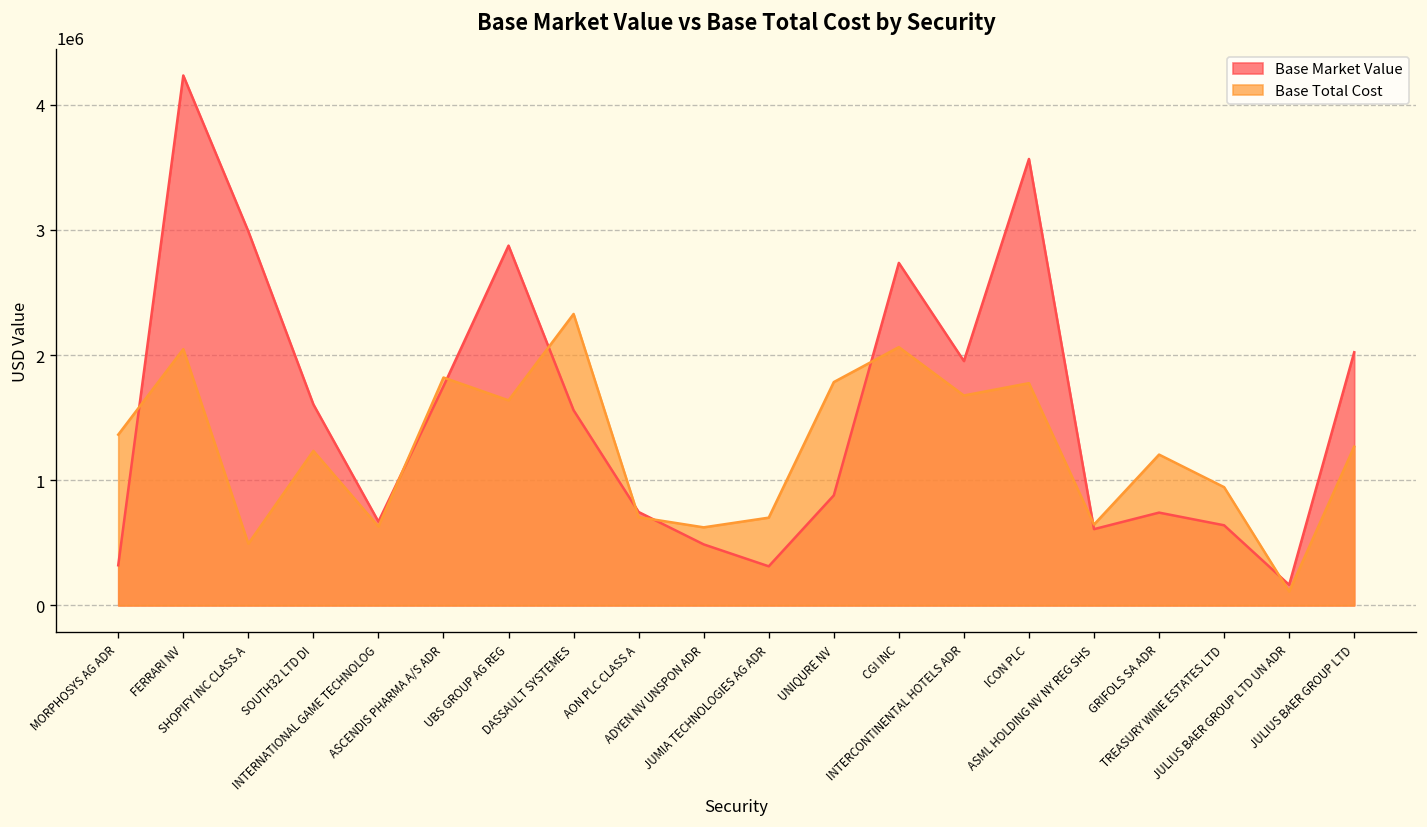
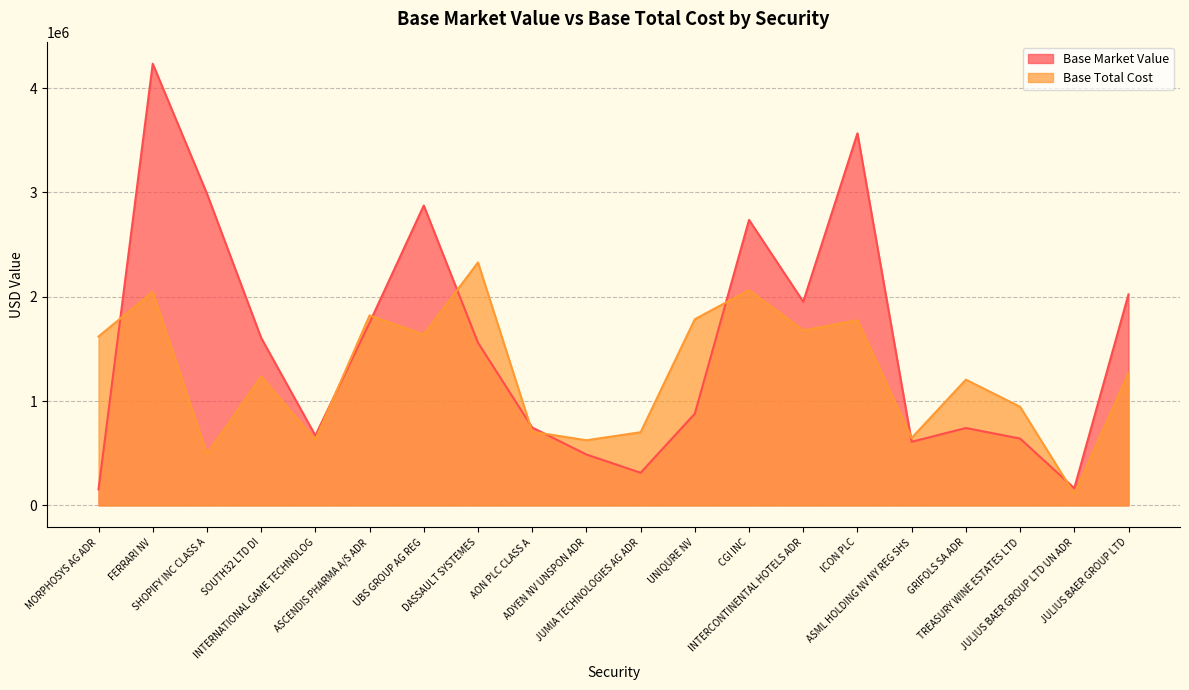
Base Market Value, MORPHOSYS AG ADR: 320000 -> 150000
Base Total Cost, MORPHOSYS AG ADR: 1360000 -> 1620000
